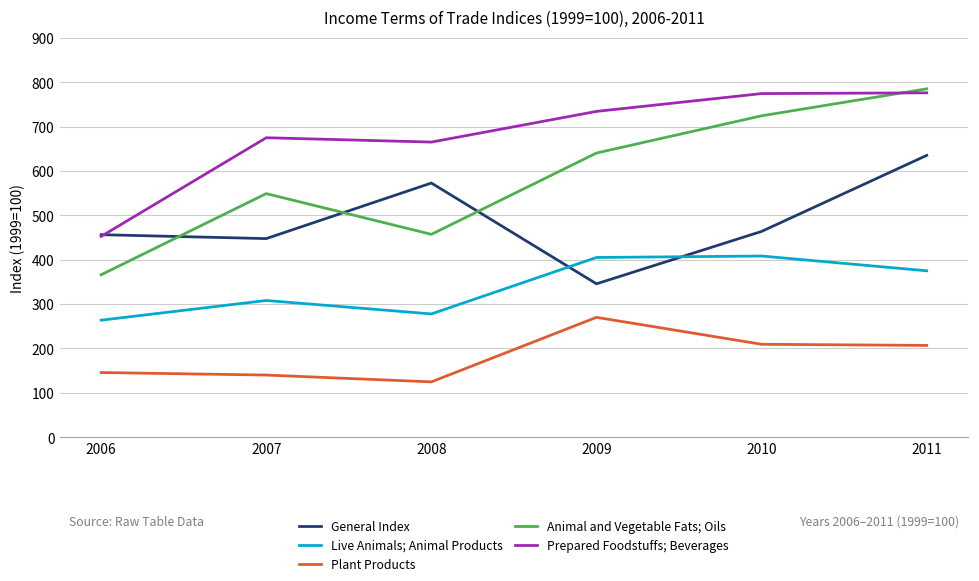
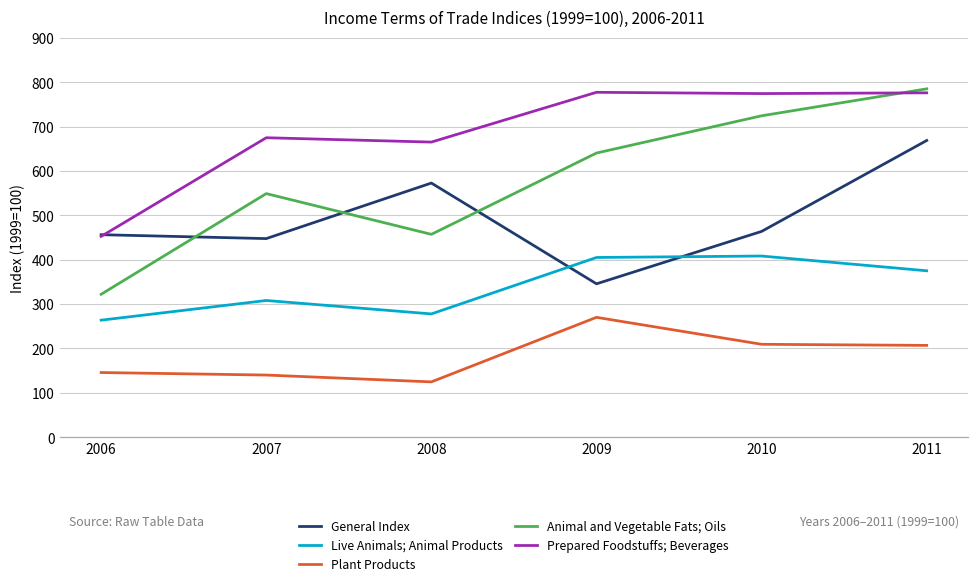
Animal and Vegetable Fats; Oils, 2006: 370 -> 320
Prepared Foodstuffs; Beverages, 2009: 730 -> 780
General Index, 2011: 640 -> 670
